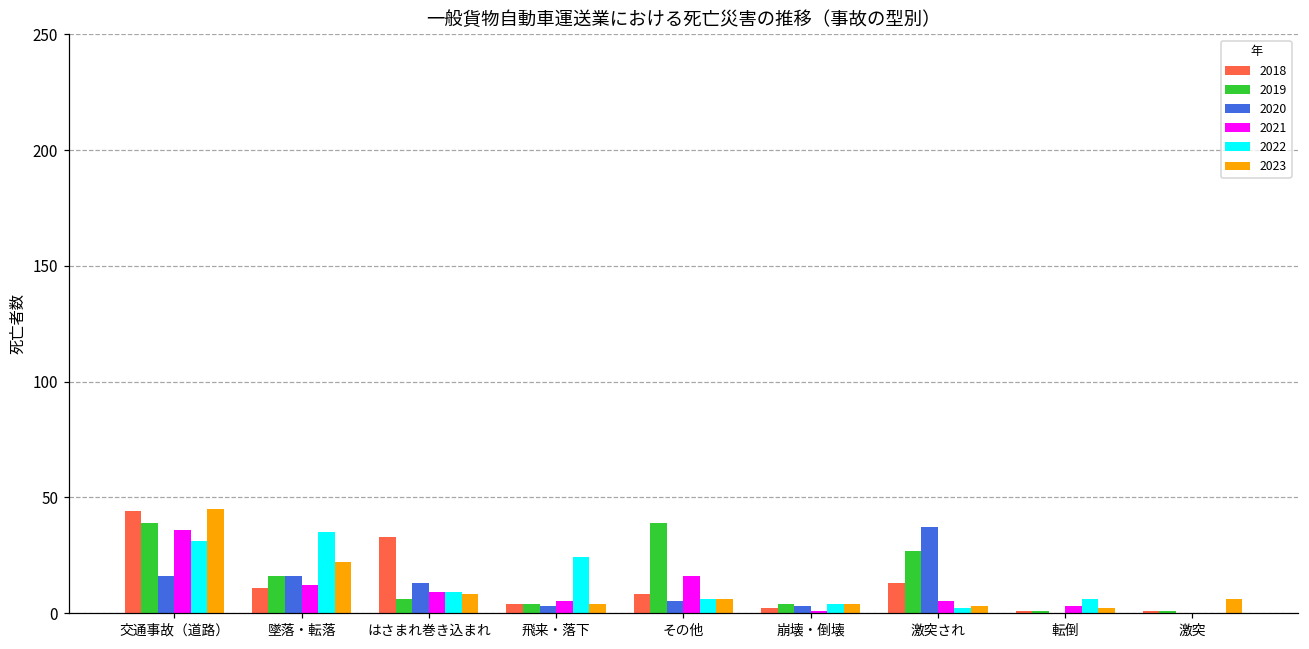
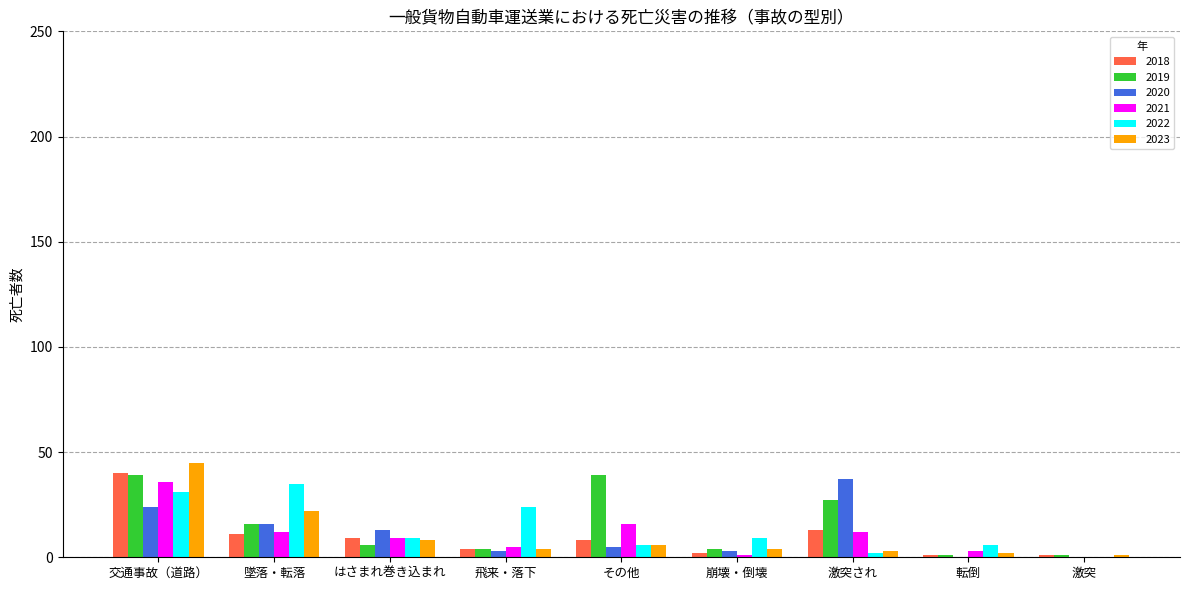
2018, 交通事故（道路）: 44 -> 40
2020, 交通事故（道路）: 16 -> 24
2018, はさまれ巻き込まれ: 33 -> 9
2022, 崩壊・倒壊: 4 -> 9
2021, 激突され: 5 -> 12
2023, 激突: 6 -> 1
